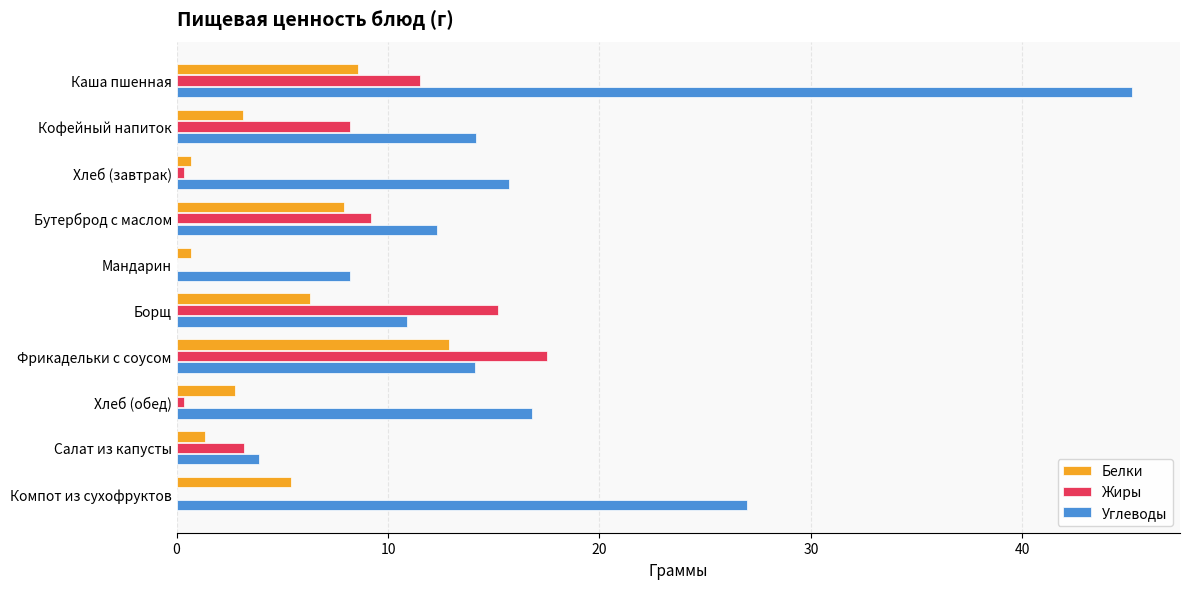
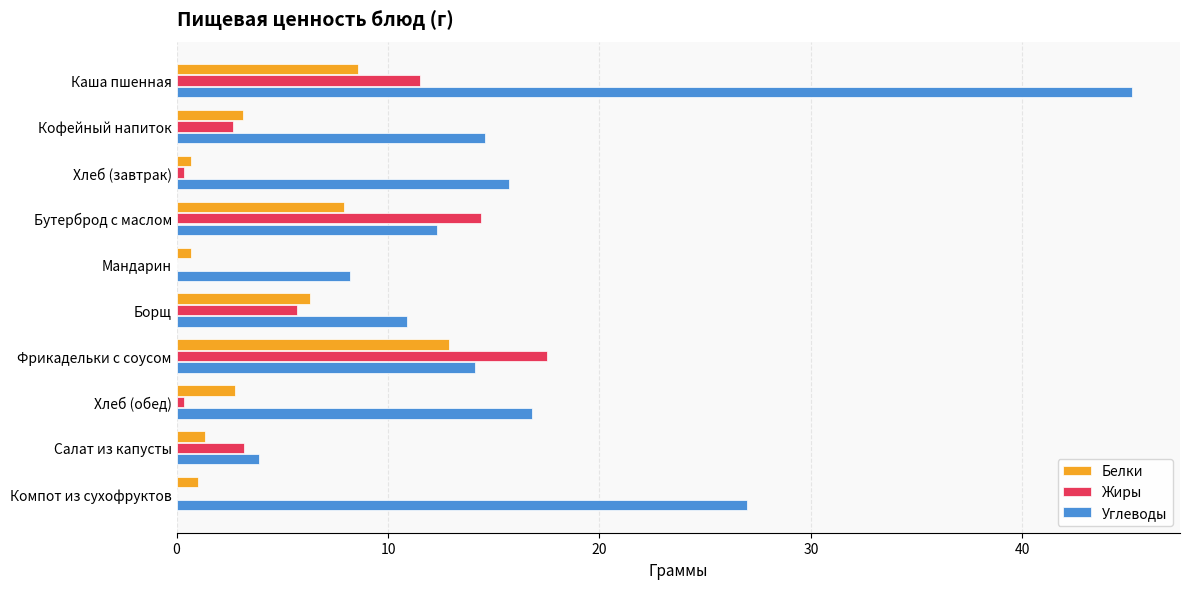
Жиры, Кофейный напиток: 8.2 -> 2.7
Углеводы, Кофейный напиток: 14.2 -> 14.6
Жиры, Бутерброд с маслом: 9.2 -> 14.4
Жиры, Борщ: 15.2 -> 5.7
Белки, Компот из сухофруктов: 5.4 -> 1.0
